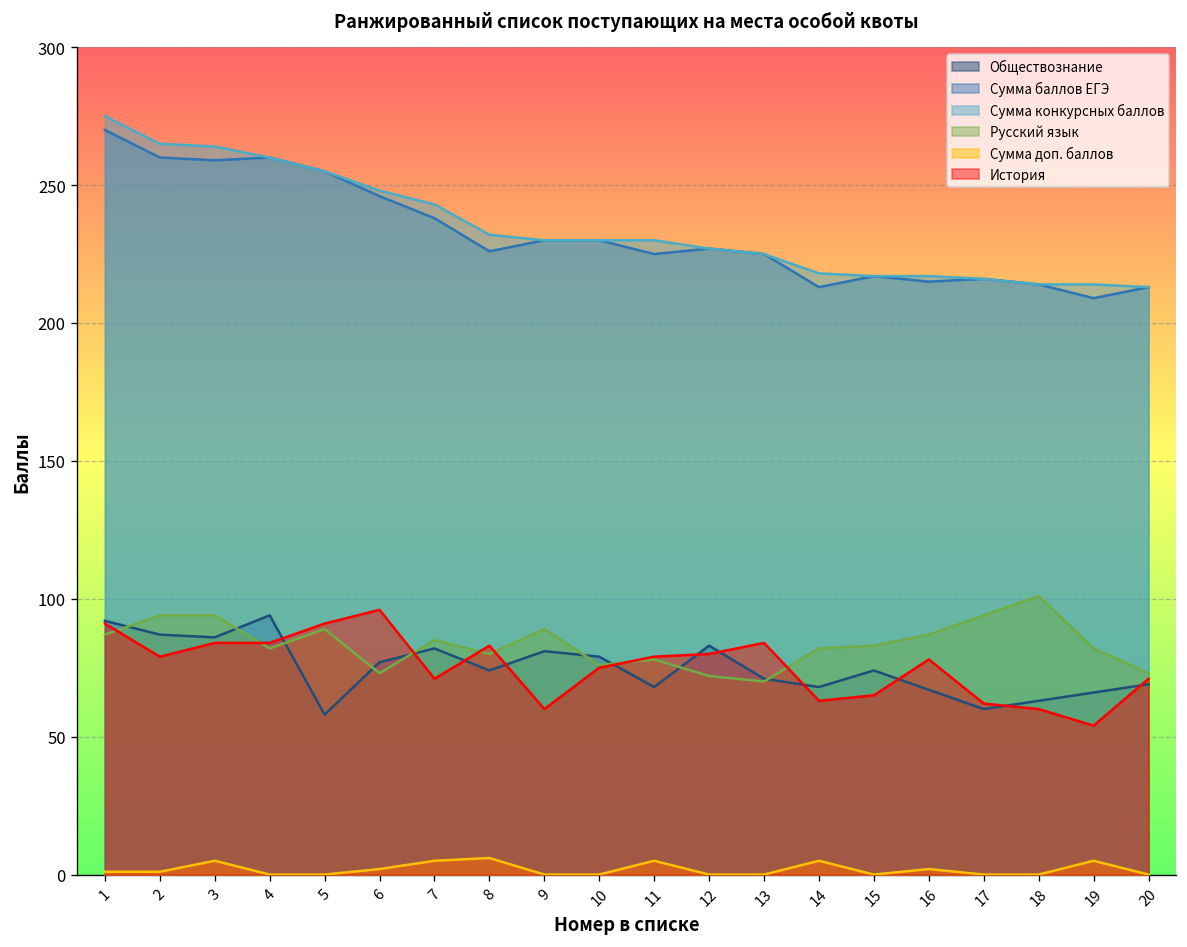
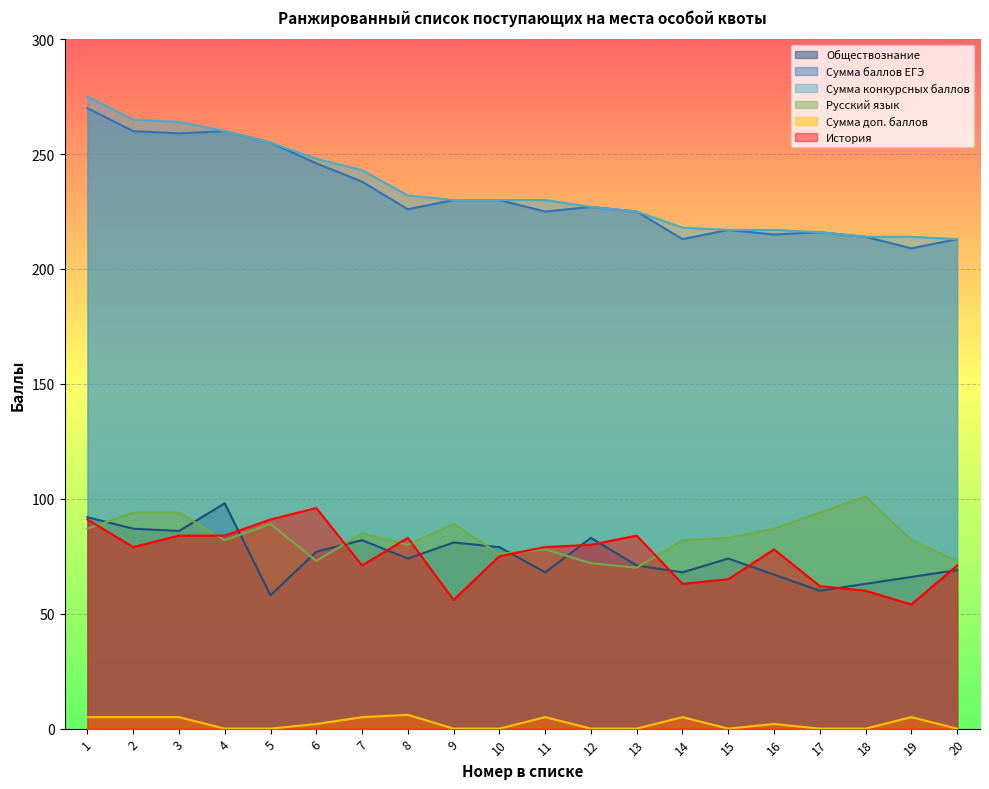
Сумма доп. баллов, 1: 1 -> 5
Сумма доп. баллов, 2: 1 -> 5
Обществознание, 4: 94 -> 98
История, 9: 60 -> 56
